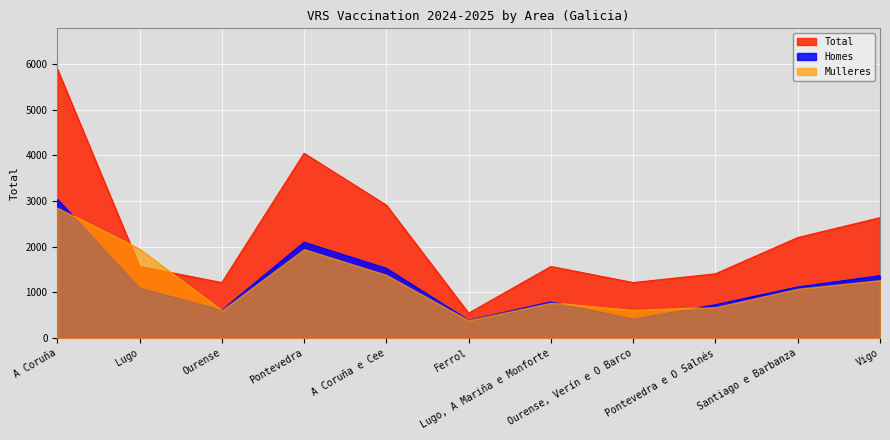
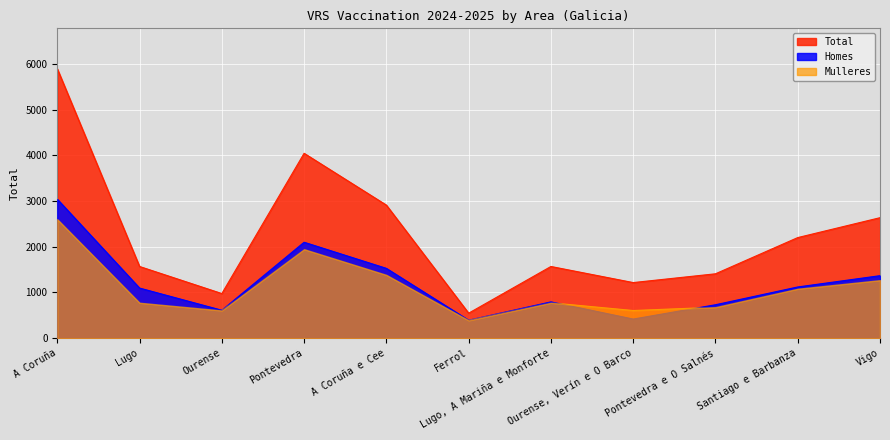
Mulleres, A Coruña: 2900 -> 2600
Mulleres, Lugo: 1900 -> 800
Total, Ourense: 1200 -> 1000
